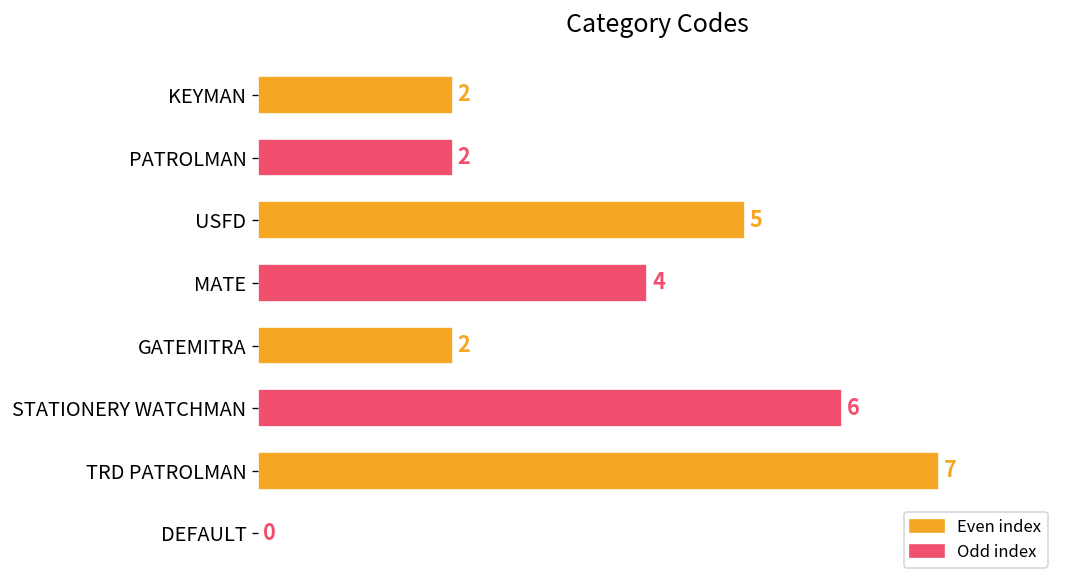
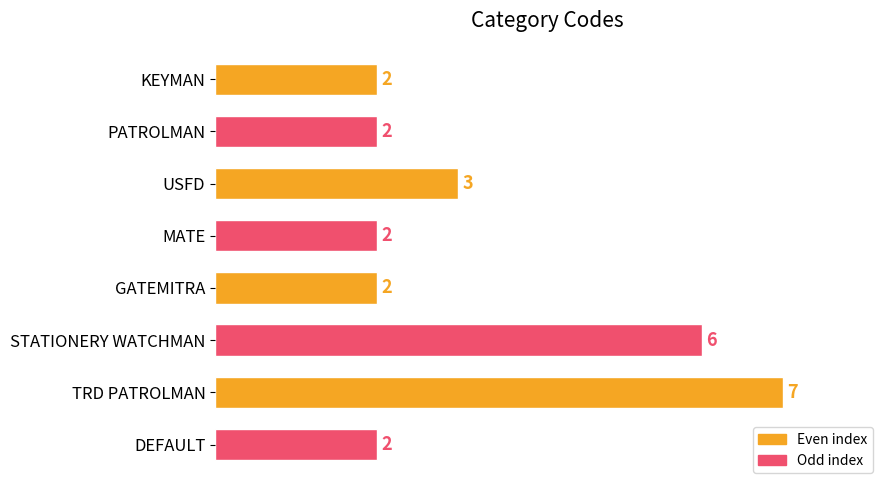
USFD: 5 -> 3
MATE: 4 -> 2
DEFAULT: 0 -> 2
